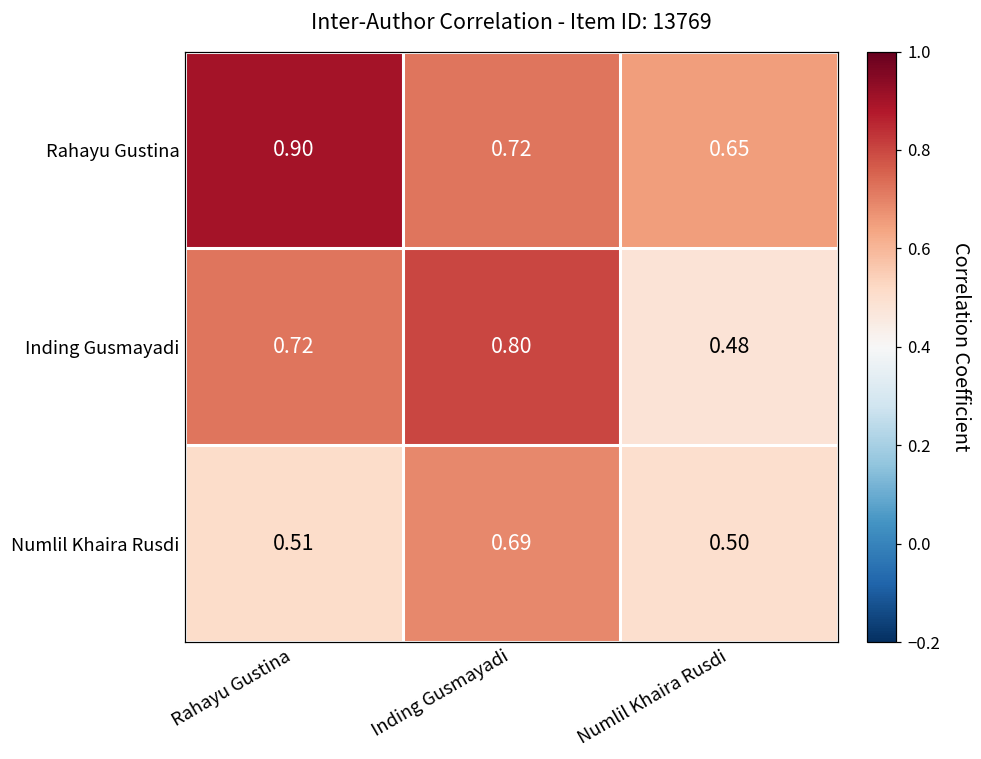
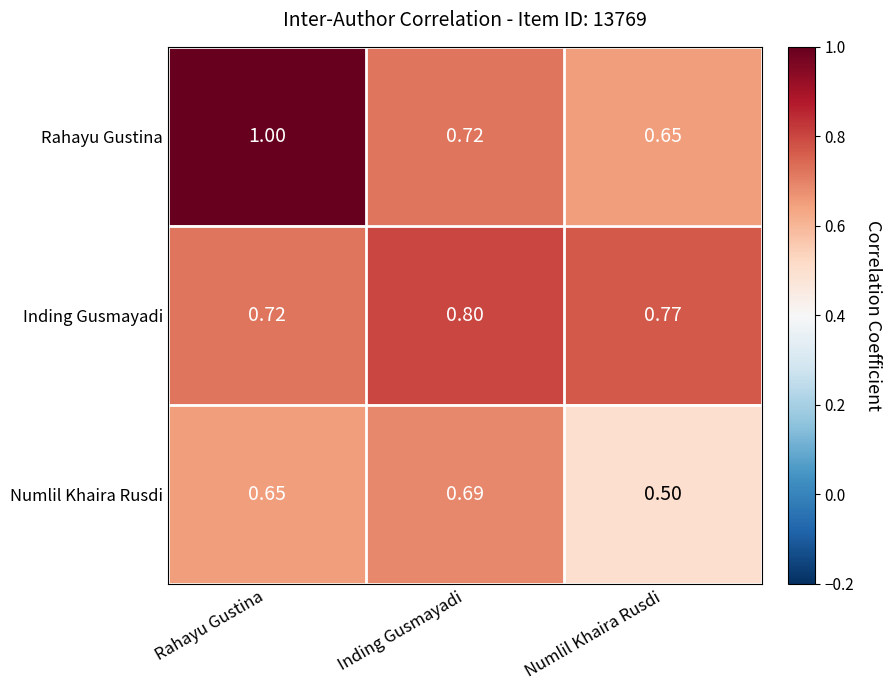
Rahayu Gustina, Rahayu Gustina: 0.90 -> 1.00
Inding Gusmayadi, Numlil Khaira Rusdi: 0.48 -> 0.77
Numlil Khaira Rusdi, Rahayu Gustina: 0.51 -> 0.65
